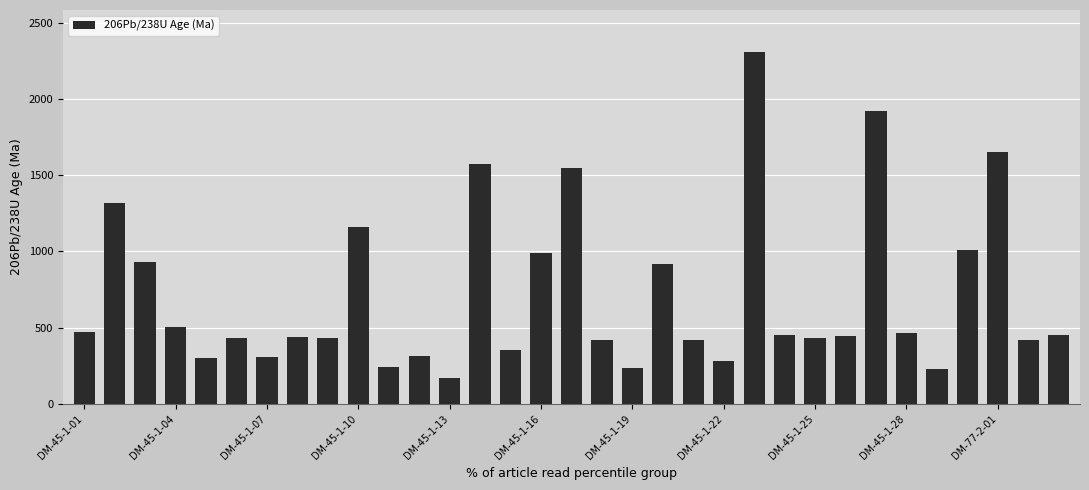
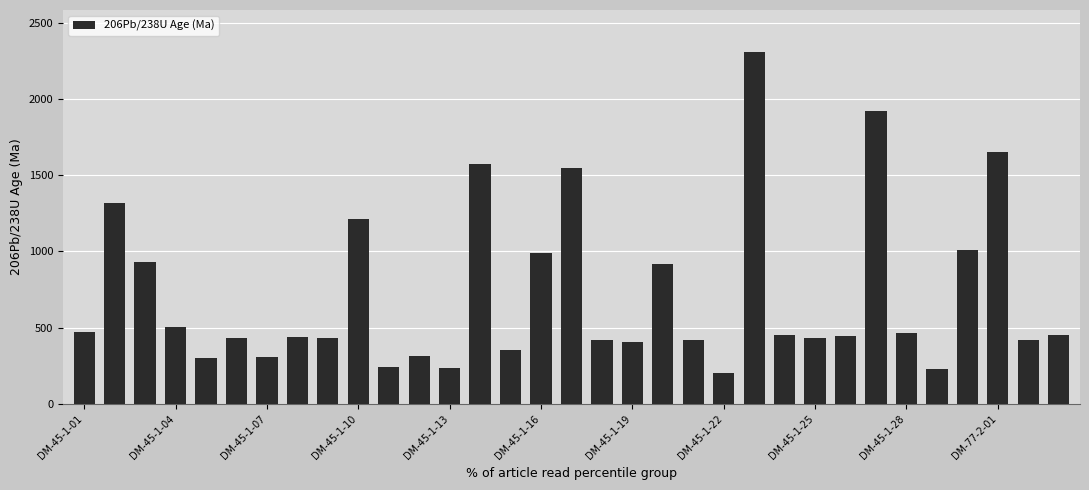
DM-45-1-10: 1160 -> 1210
DM-45-1-13: 170 -> 240
DM-45-1-19: 240 -> 400
DM-45-1-22: 280 -> 210
